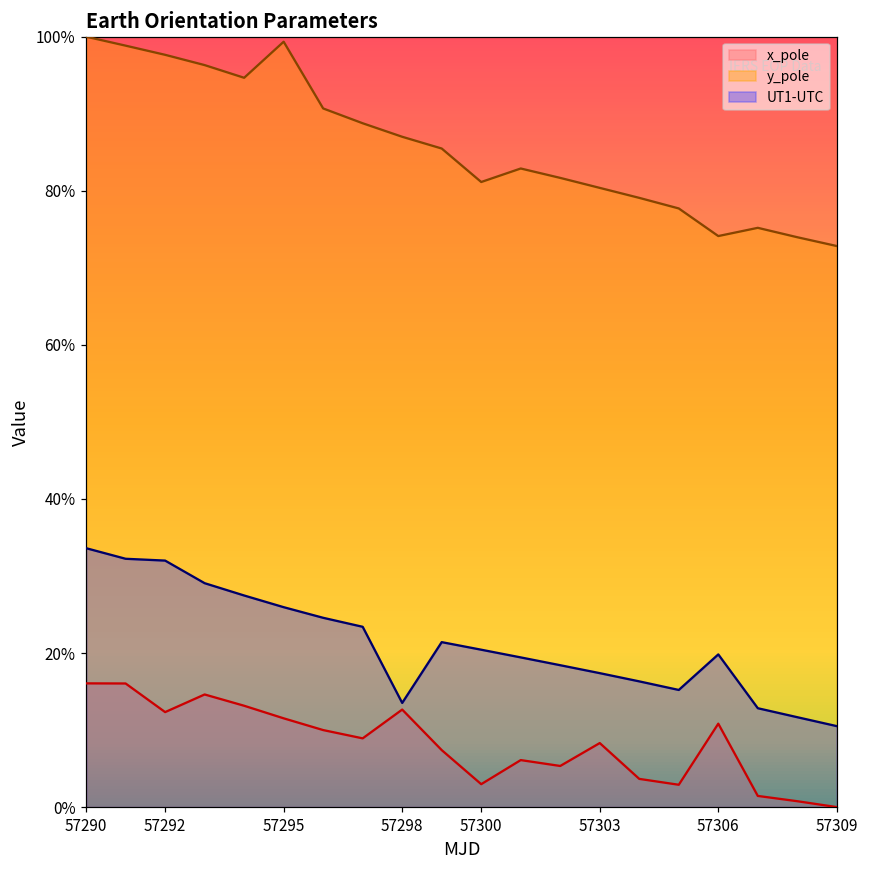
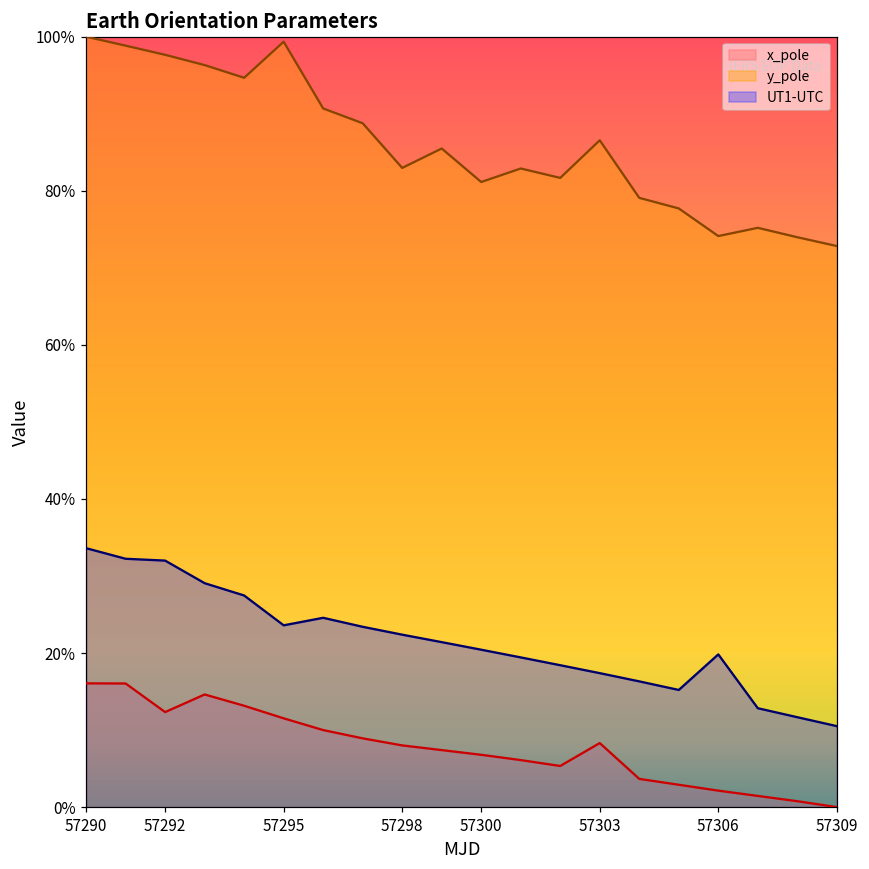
UT1-UTC, 57295: 26% -> 24%
x_pole, 57298: 13% -> 8%
y_pole, 57298: 87% -> 83%
UT1-UTC, 57298: 14% -> 22%
x_pole, 57300: 3% -> 7%
y_pole, 57303: 80% -> 87%
x_pole, 57306: 11% -> 2%
